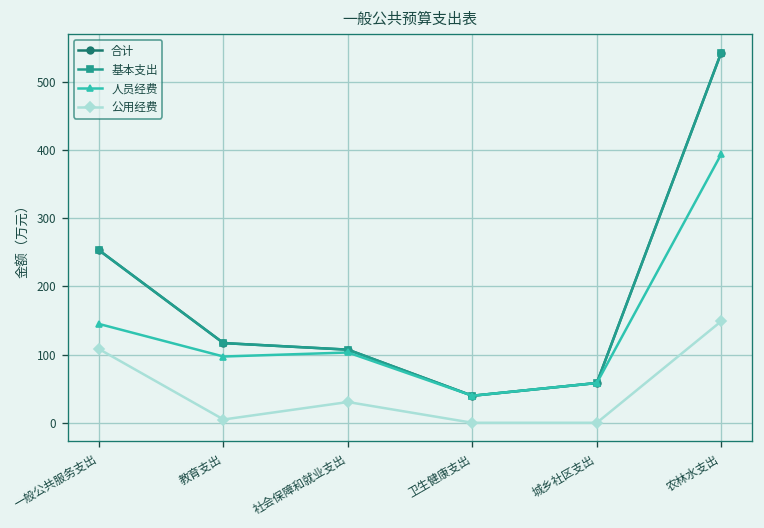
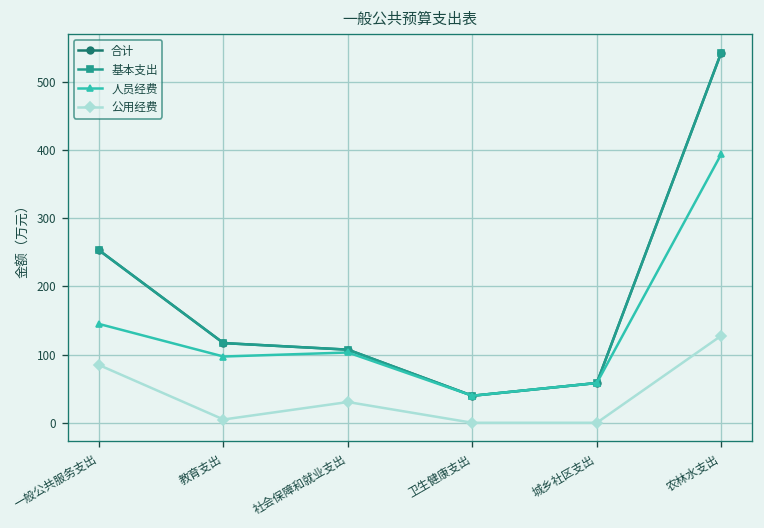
公用经费, 一般公共服务支出: 110 -> 80
公用经费, 农林水支出: 150 -> 130
